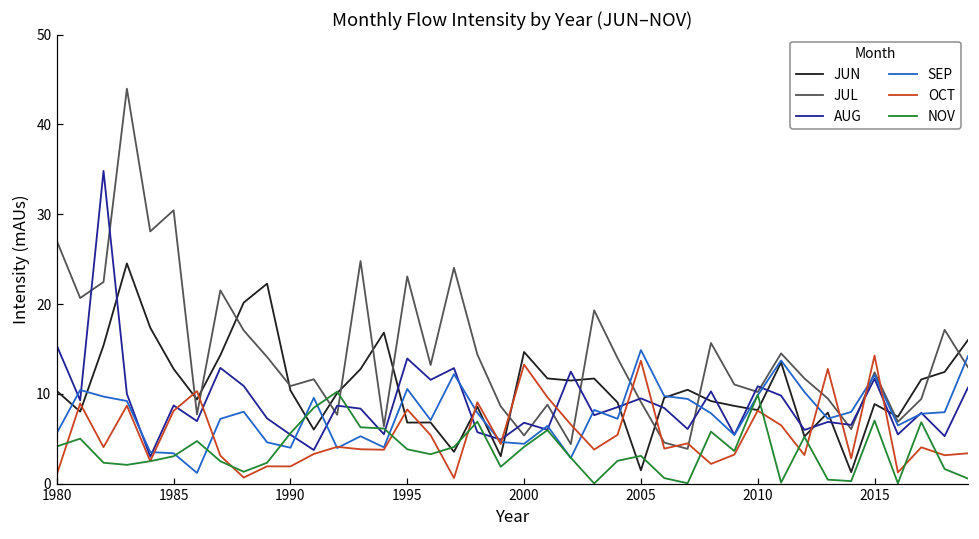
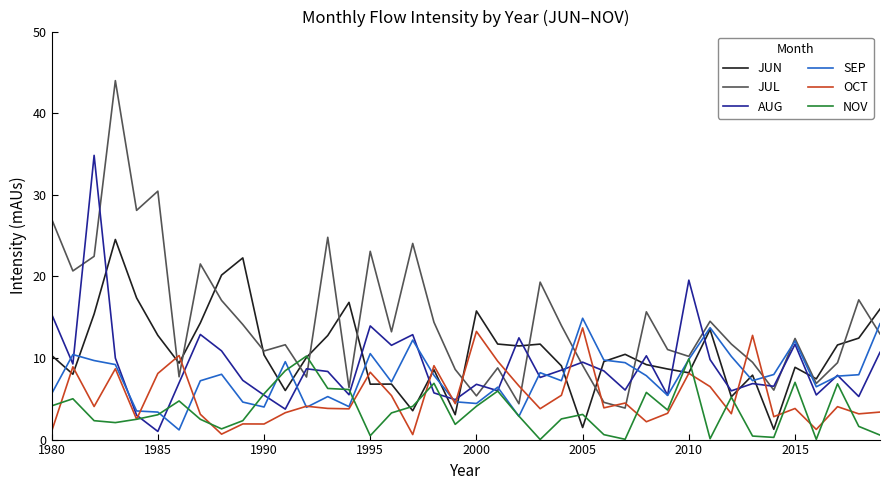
AUG, 1985: 9 -> 1
NOV, 1995: 4 -> 0
JUN, 2000: 15 -> 16
AUG, 2010: 11 -> 20
OCT, 2015: 14 -> 4
